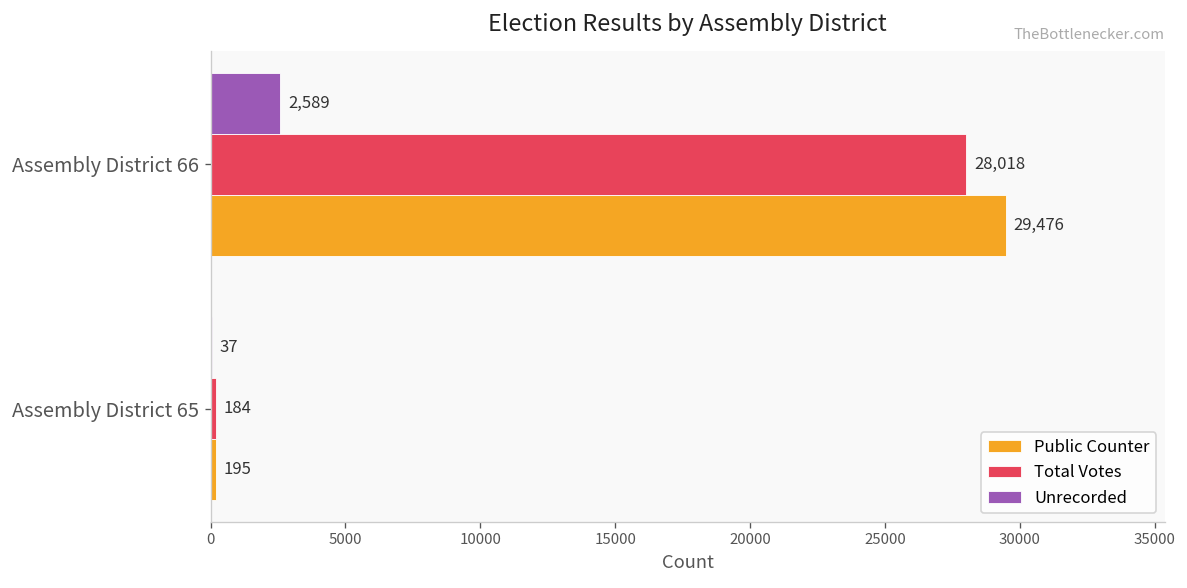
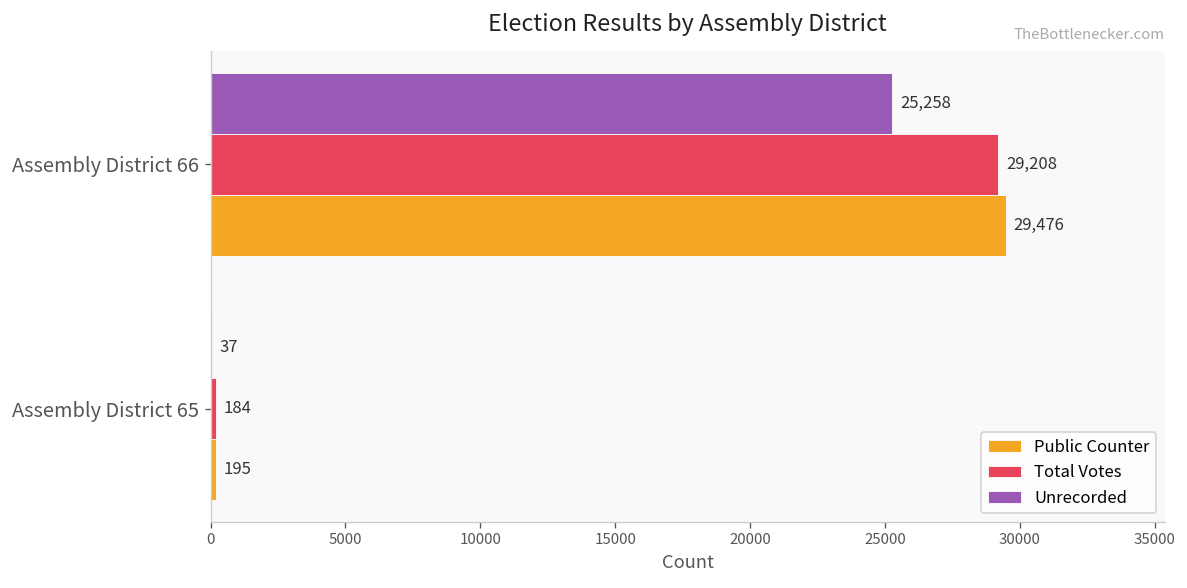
Unrecorded, Assembly District 66: 2,589 -> 25,258
Total Votes, Assembly District 66: 28,018 -> 29,208
